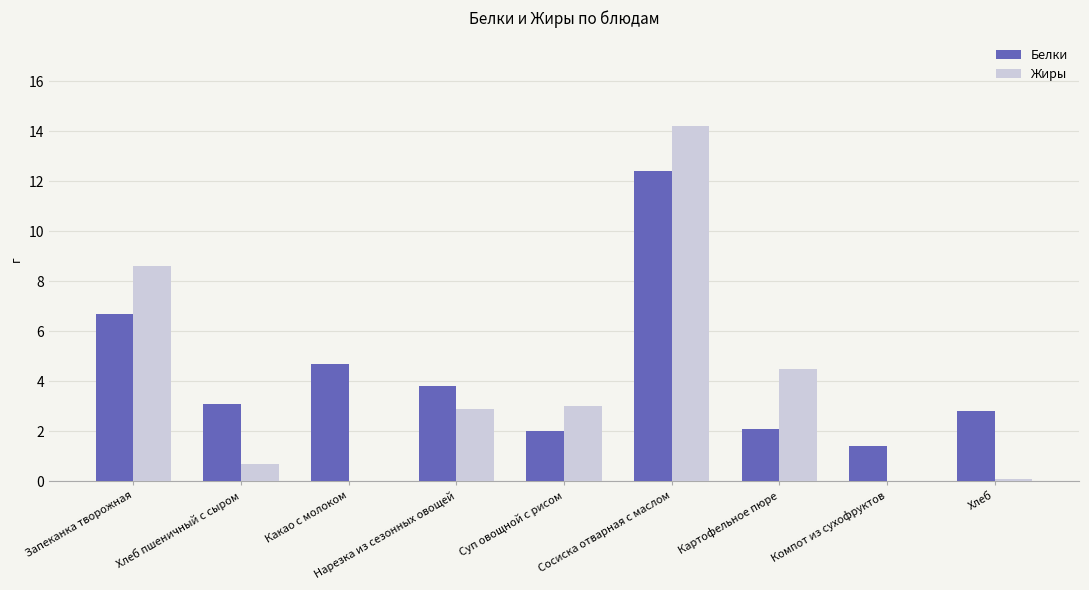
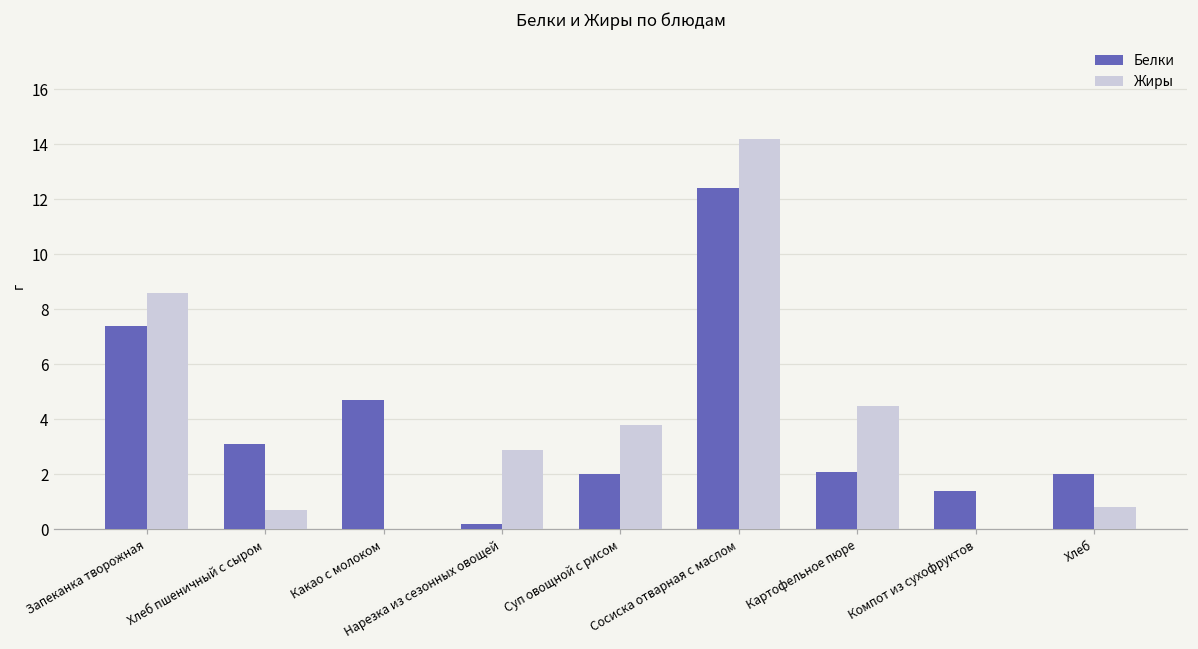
Белки, Запеканка творожная: 6.7 -> 7.4
Белки, Нарезка из сезонных овощей: 3.8 -> 0.2
Жиры, Суп овощной с рисом: 3.0 -> 3.8
Белки, Хлеб: 2.8 -> 2.0
Жиры, Хлеб: 0.1 -> 0.8
